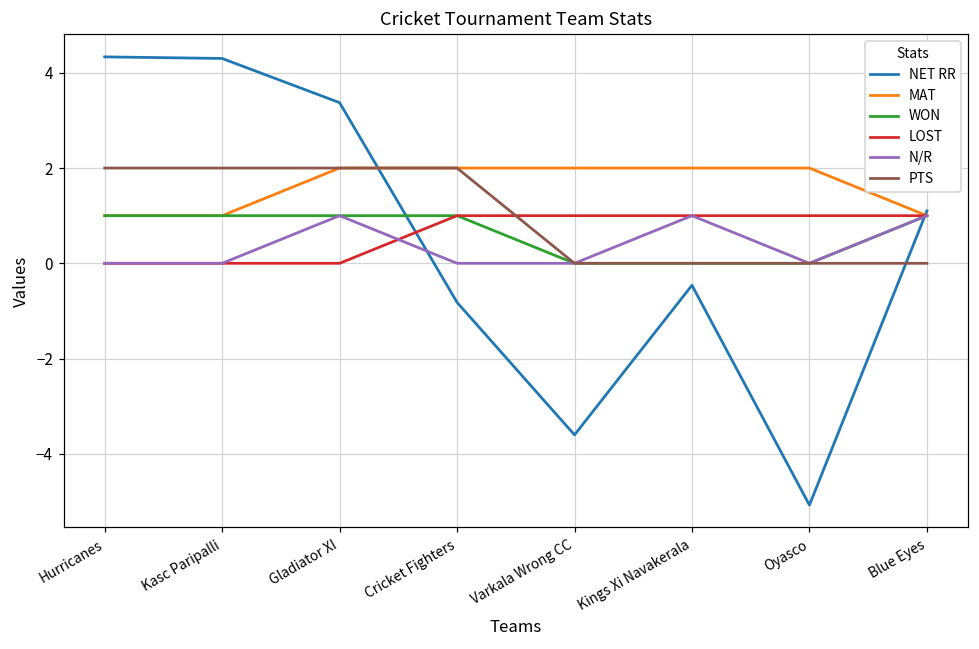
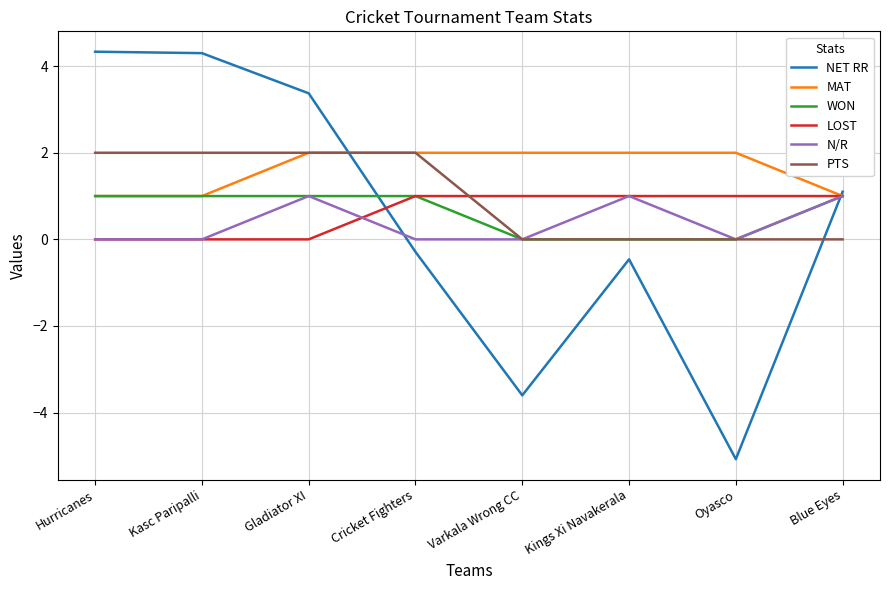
NET RR, Cricket Fighters: -0.8 -> -0.3
